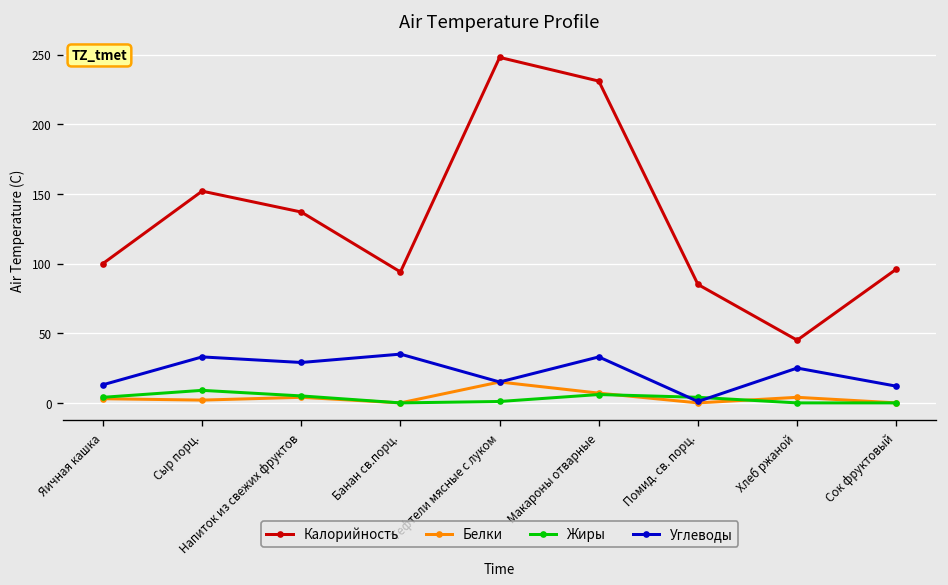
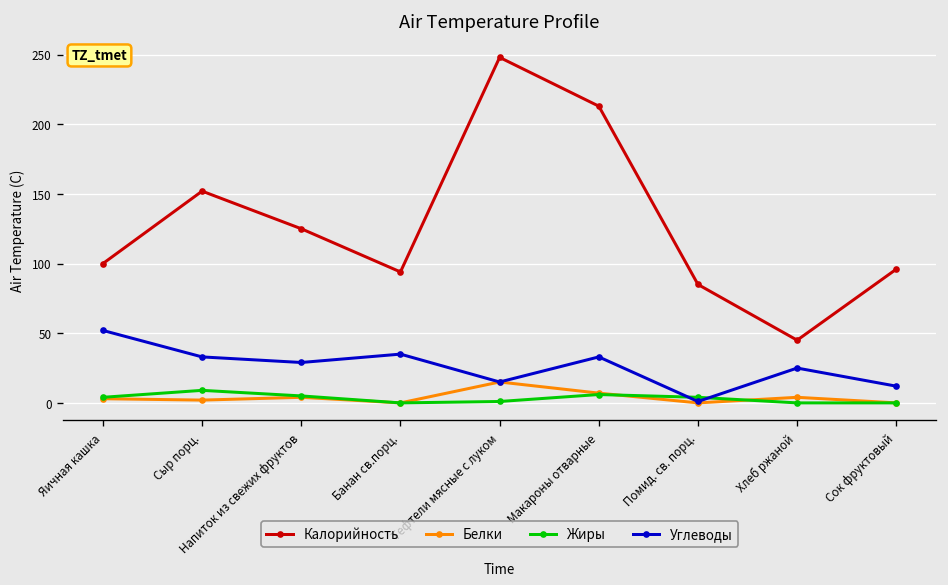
Углеводы, Яичная кашка: 13 -> 52
Калорийность, Напиток из свежих фруктов: 137 -> 125
Калорийность, Макароны отварные: 231 -> 213
